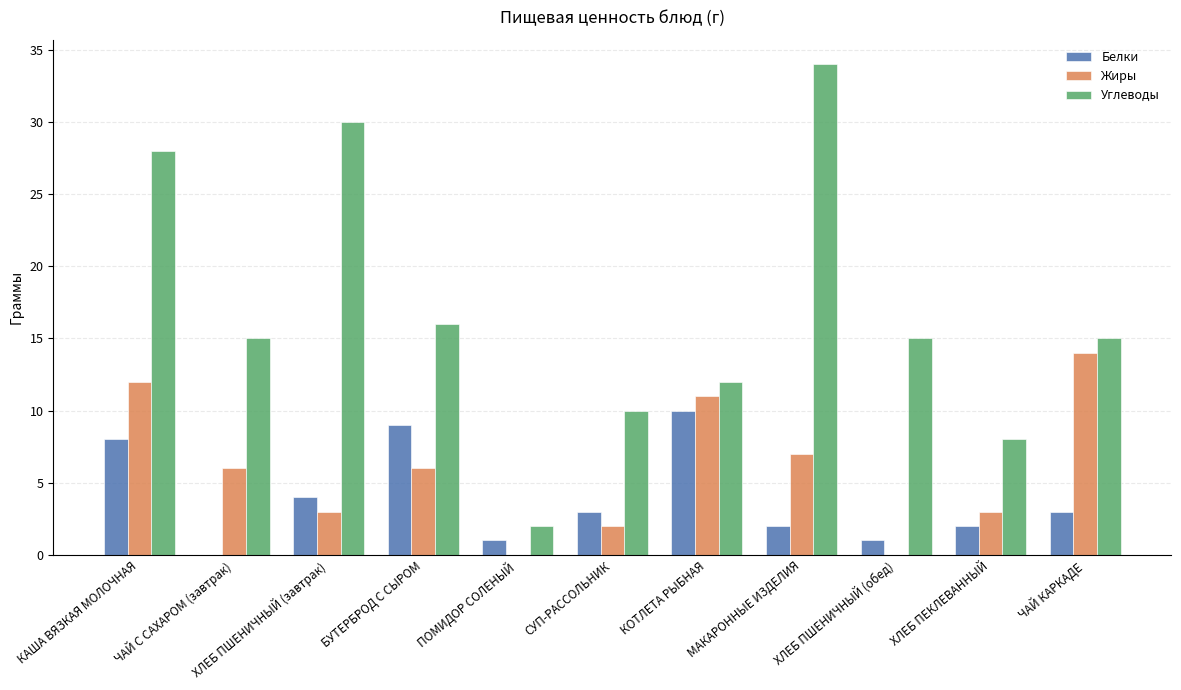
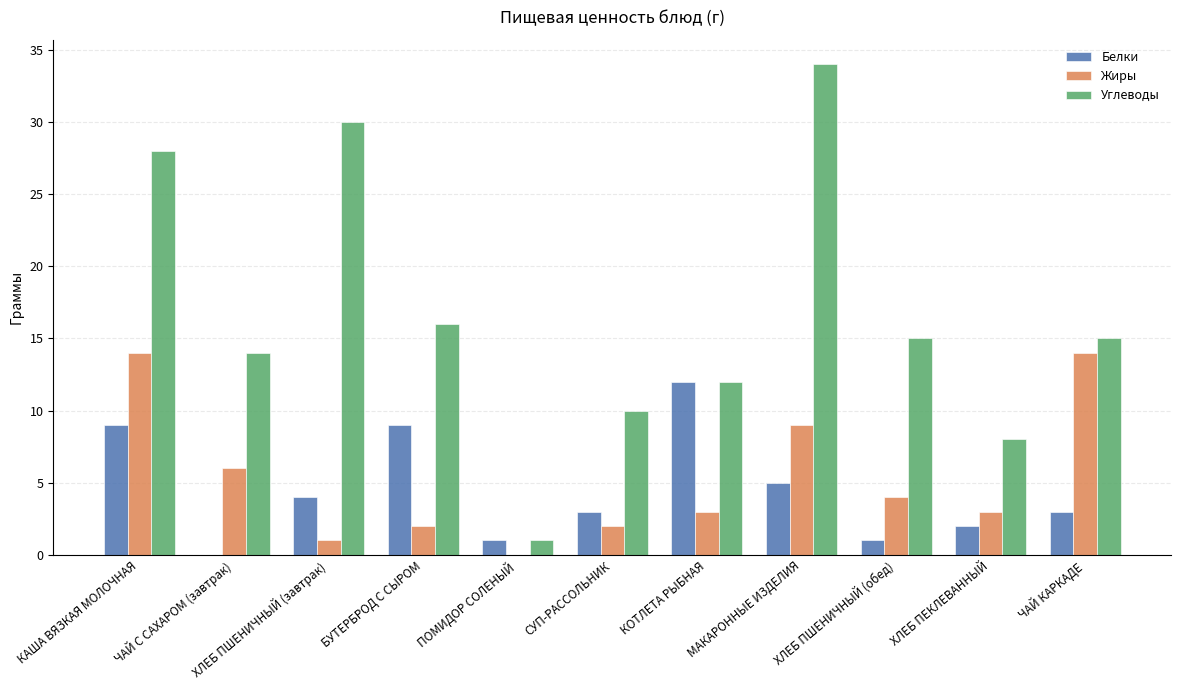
Белки, КАША ВЯЗКАЯ МОЛОЧНАЯ: 8 -> 9
Жиры, КАША ВЯЗКАЯ МОЛОЧНАЯ: 12 -> 14
Углеводы, ЧАЙ С САХАРОМ (завтрак): 15 -> 14
Жиры, ХЛЕБ ПШЕНИЧНЫЙ (завтрак): 3 -> 1
Жиры, БУТЕРБРОД С СЫРОМ: 6 -> 2
Углеводы, ПОМИДОР СОЛЕНЫЙ: 2 -> 1
Белки, КОТЛЕТА РЫБНАЯ: 10 -> 12
Жиры, КОТЛЕТА РЫБНАЯ: 11 -> 3
Белки, МАКАРОННЫЕ ИЗДЕЛИЯ: 2 -> 5
Жиры, МАКАРОННЫЕ ИЗДЕЛИЯ: 7 -> 9
Жиры, ХЛЕБ ПШЕНИЧНЫЙ (обед): 0 -> 4
